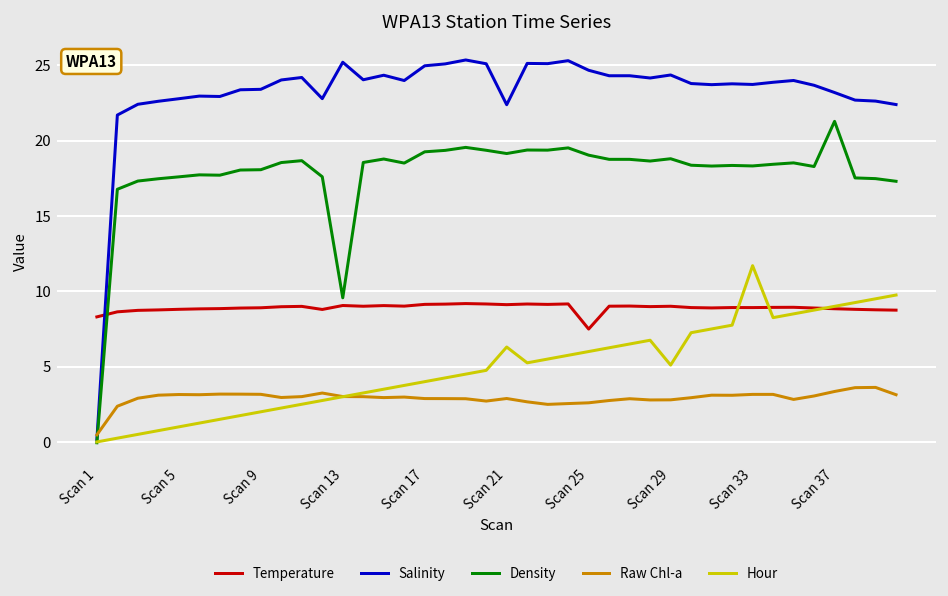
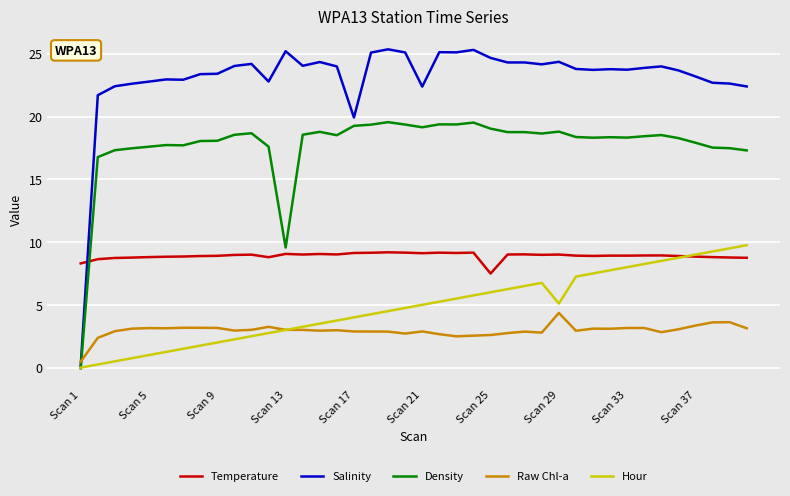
Salinity, Scan 17: 25.0 -> 19.9
Hour, Scan 21: 6.3 -> 5.0
Raw Chl-a, Scan 29: 2.8 -> 4.4
Hour, Scan 33: 11.7 -> 8.0
Density, Scan 37: 21.3 -> 17.9
